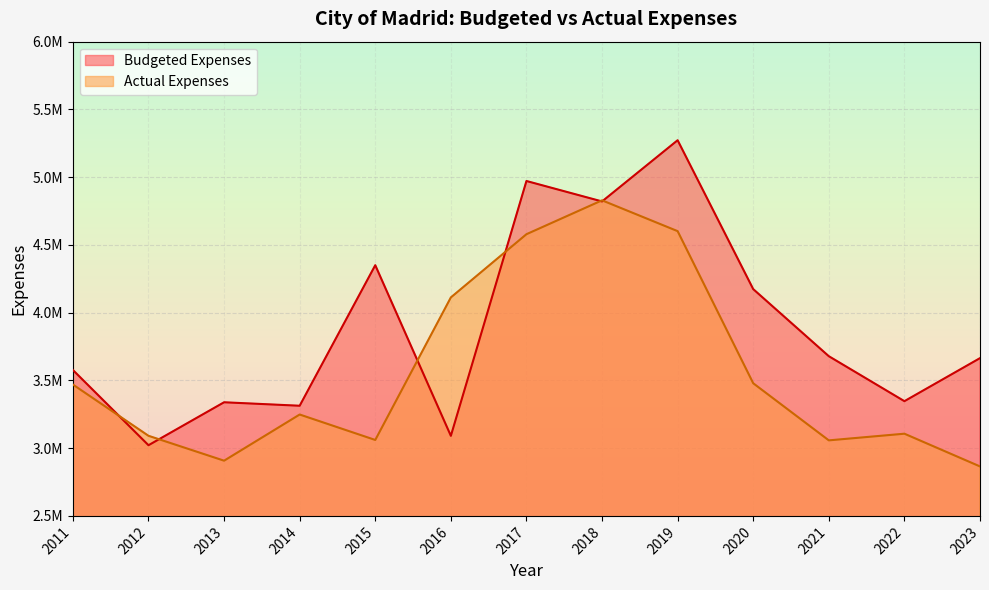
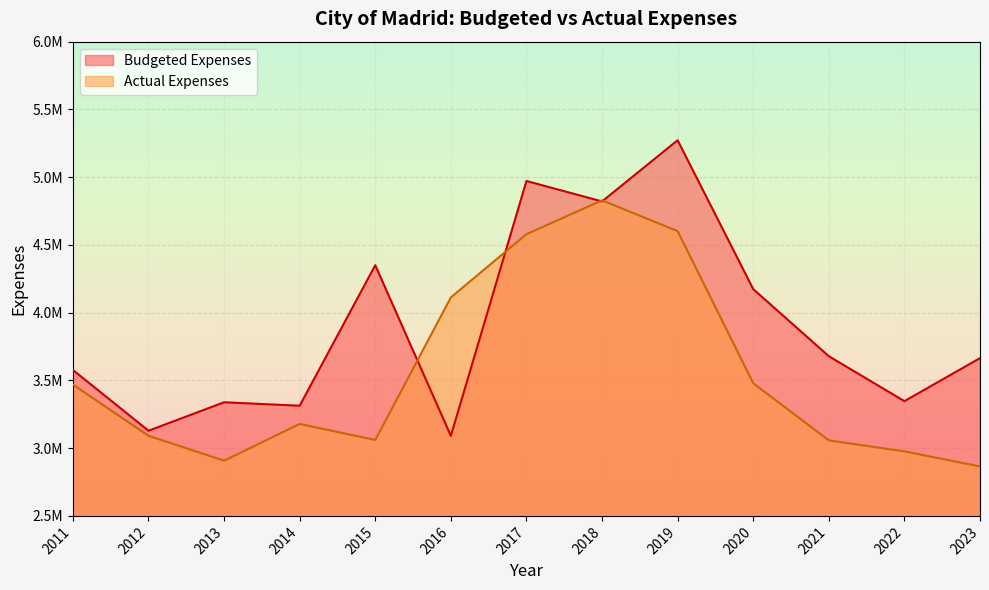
Budgeted Expenses, 2012: 3020000 -> 3130000
Actual Expenses, 2014: 3250000 -> 3180000
Actual Expenses, 2022: 3110000 -> 2980000
